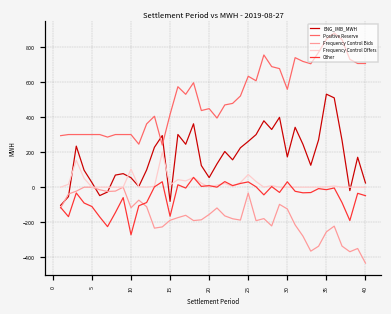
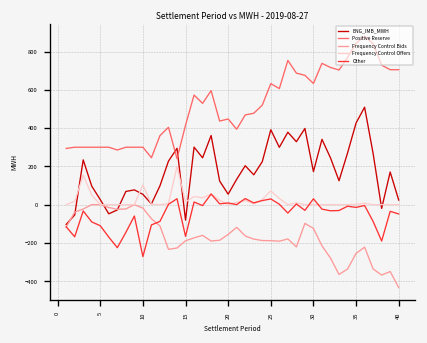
Frequency Control Bids, 10: -120 -> -20
ENG_IMB_MWH, 25: 260 -> 390
Frequency Control Bids, 25: -30 -> -190
Positive Reserve, 30: 560 -> 630
ENG_IMB_MWH, 35: 530 -> 430
